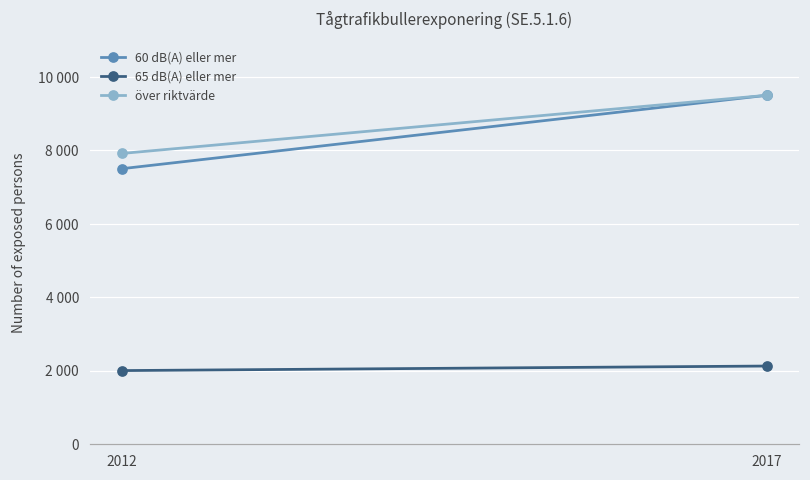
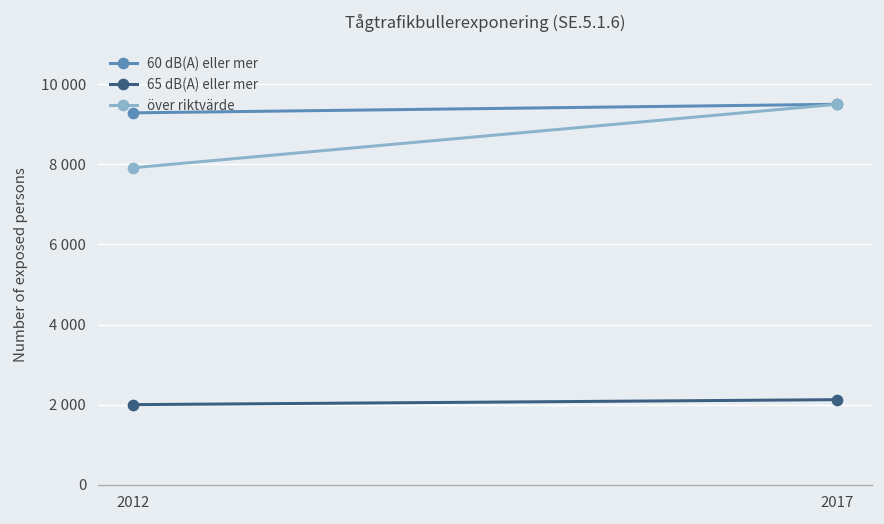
60 dB(A) eller mer, 2012: 7500 -> 9300
